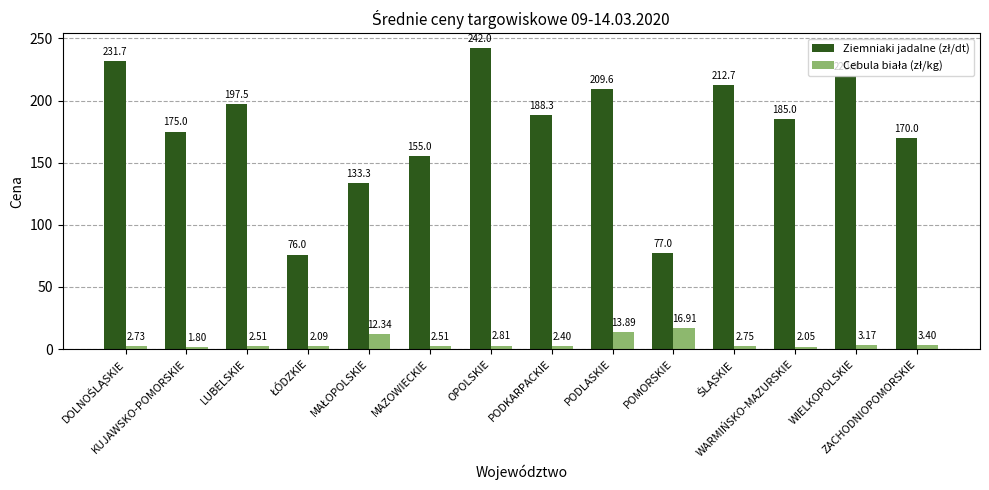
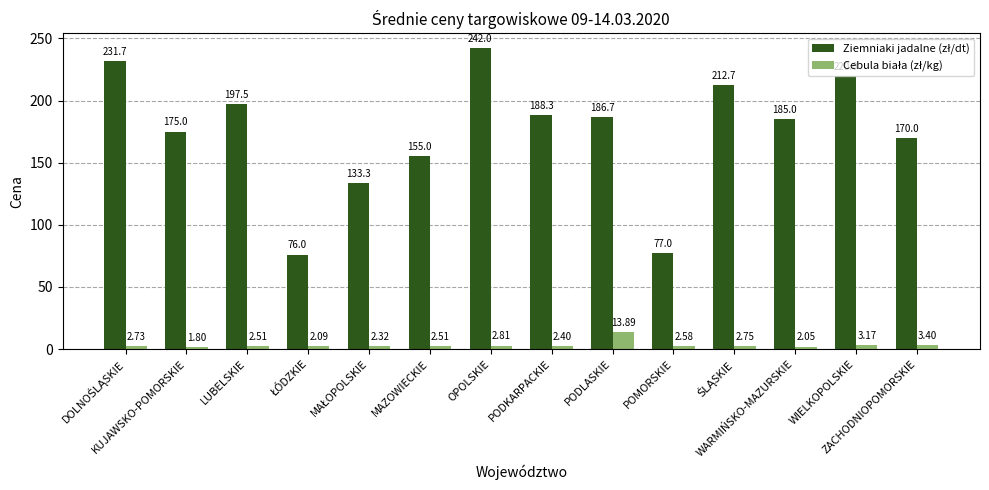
Cebula biała (zł/kg), MAŁOPOLSKIE: 12.34 -> 2.32
Ziemniaki jadalne (zł/dt), PODLASKIE: 209.6 -> 186.7
Cebula biała (zł/kg), POMORSKIE: 16.91 -> 2.58
